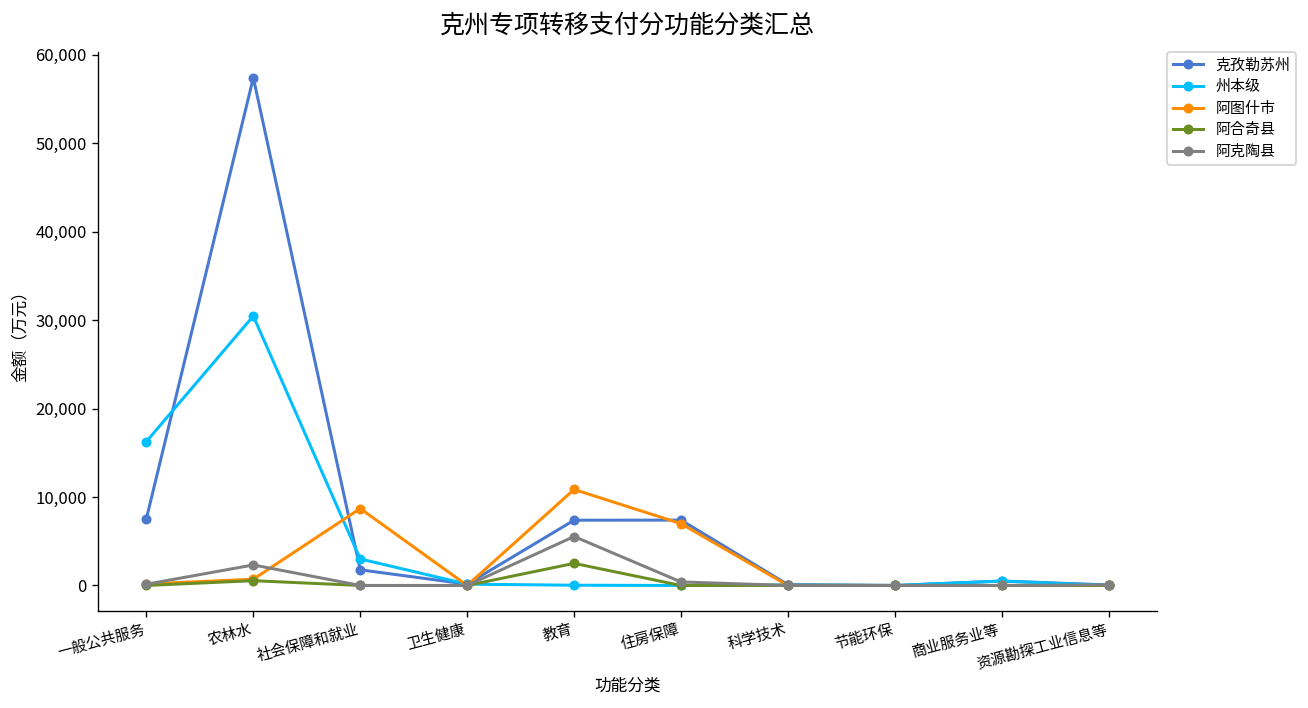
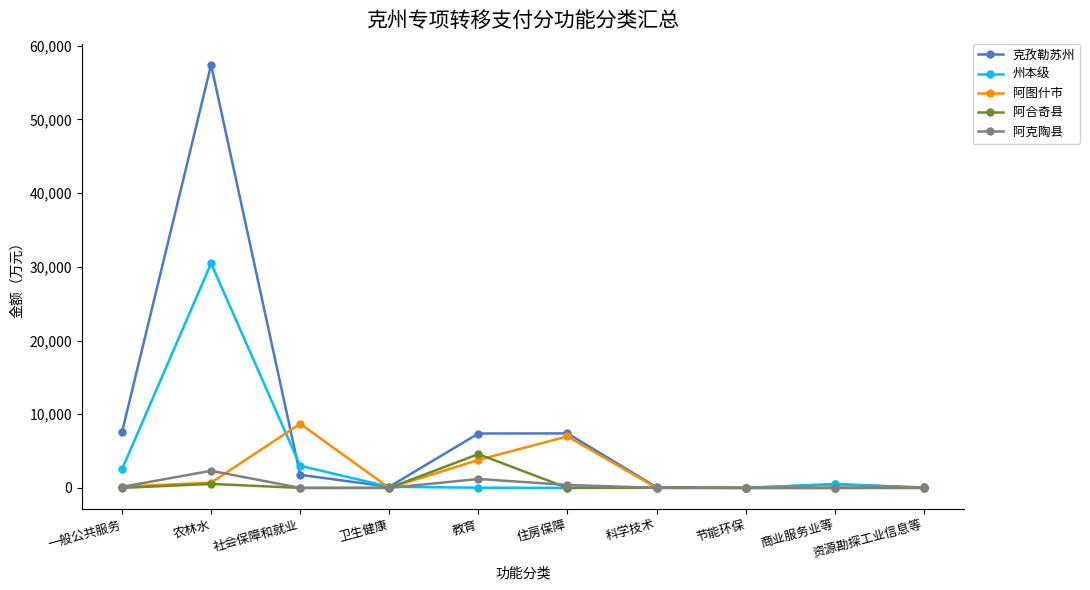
州本级, 一般公共服务: 16,000 -> 3,000
阿图什市, 教育: 11,000 -> 4,000
阿合奇县, 教育: 3,000 -> 5,000
阿克陶县, 教育: 6,000 -> 1,000
